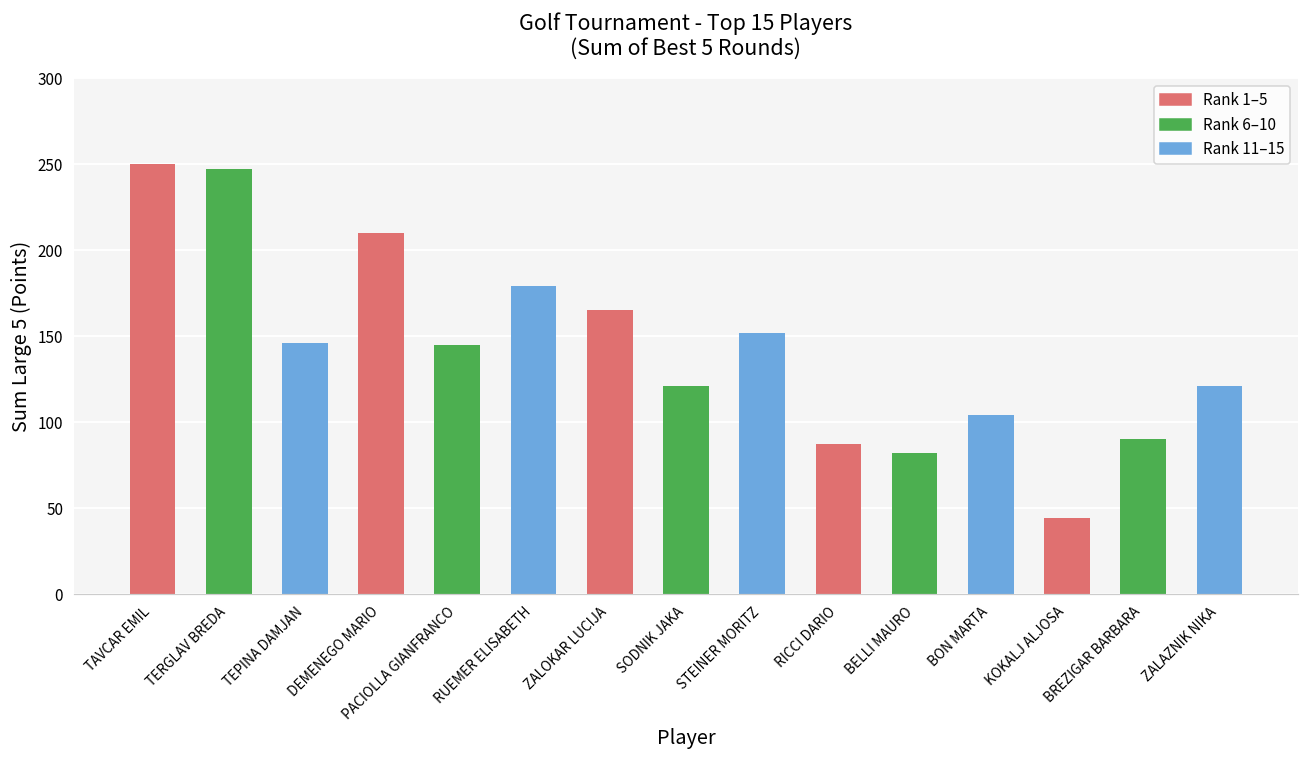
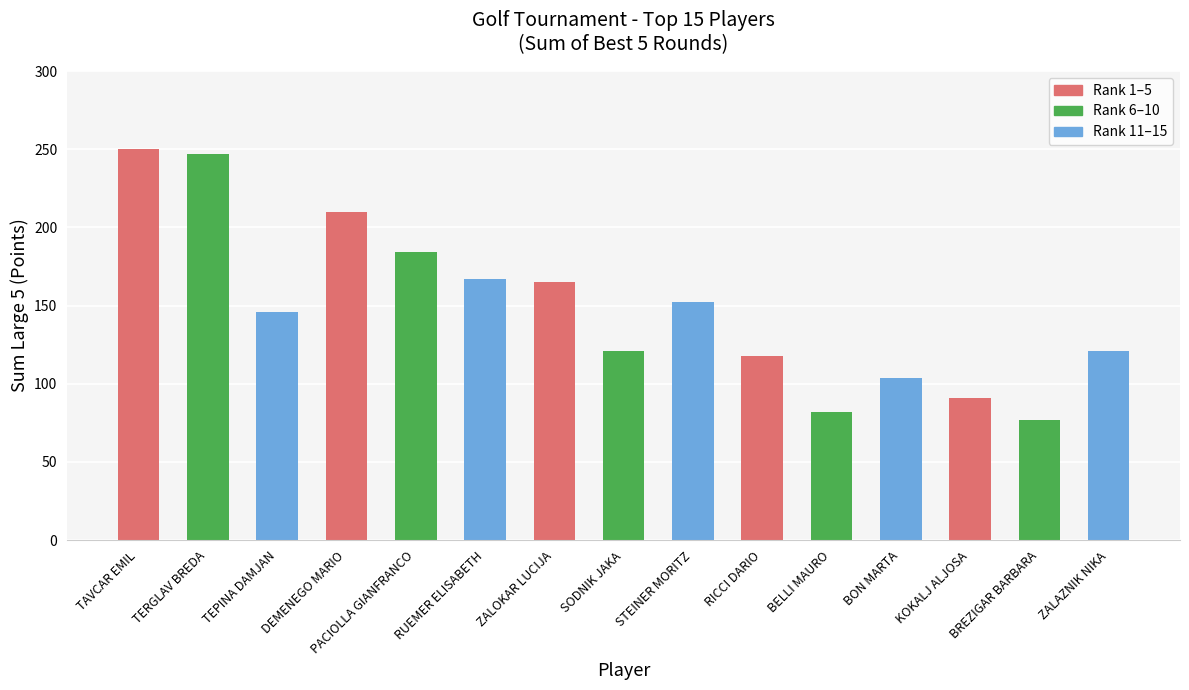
PACIOLLA GIANFRANCO: 145 -> 184
RUEMER ELISABETH: 179 -> 167
RICCI DARIO: 87 -> 118
KOKALJ ALJOSA: 44 -> 91
BREZIGAR BARBARA: 90 -> 77
